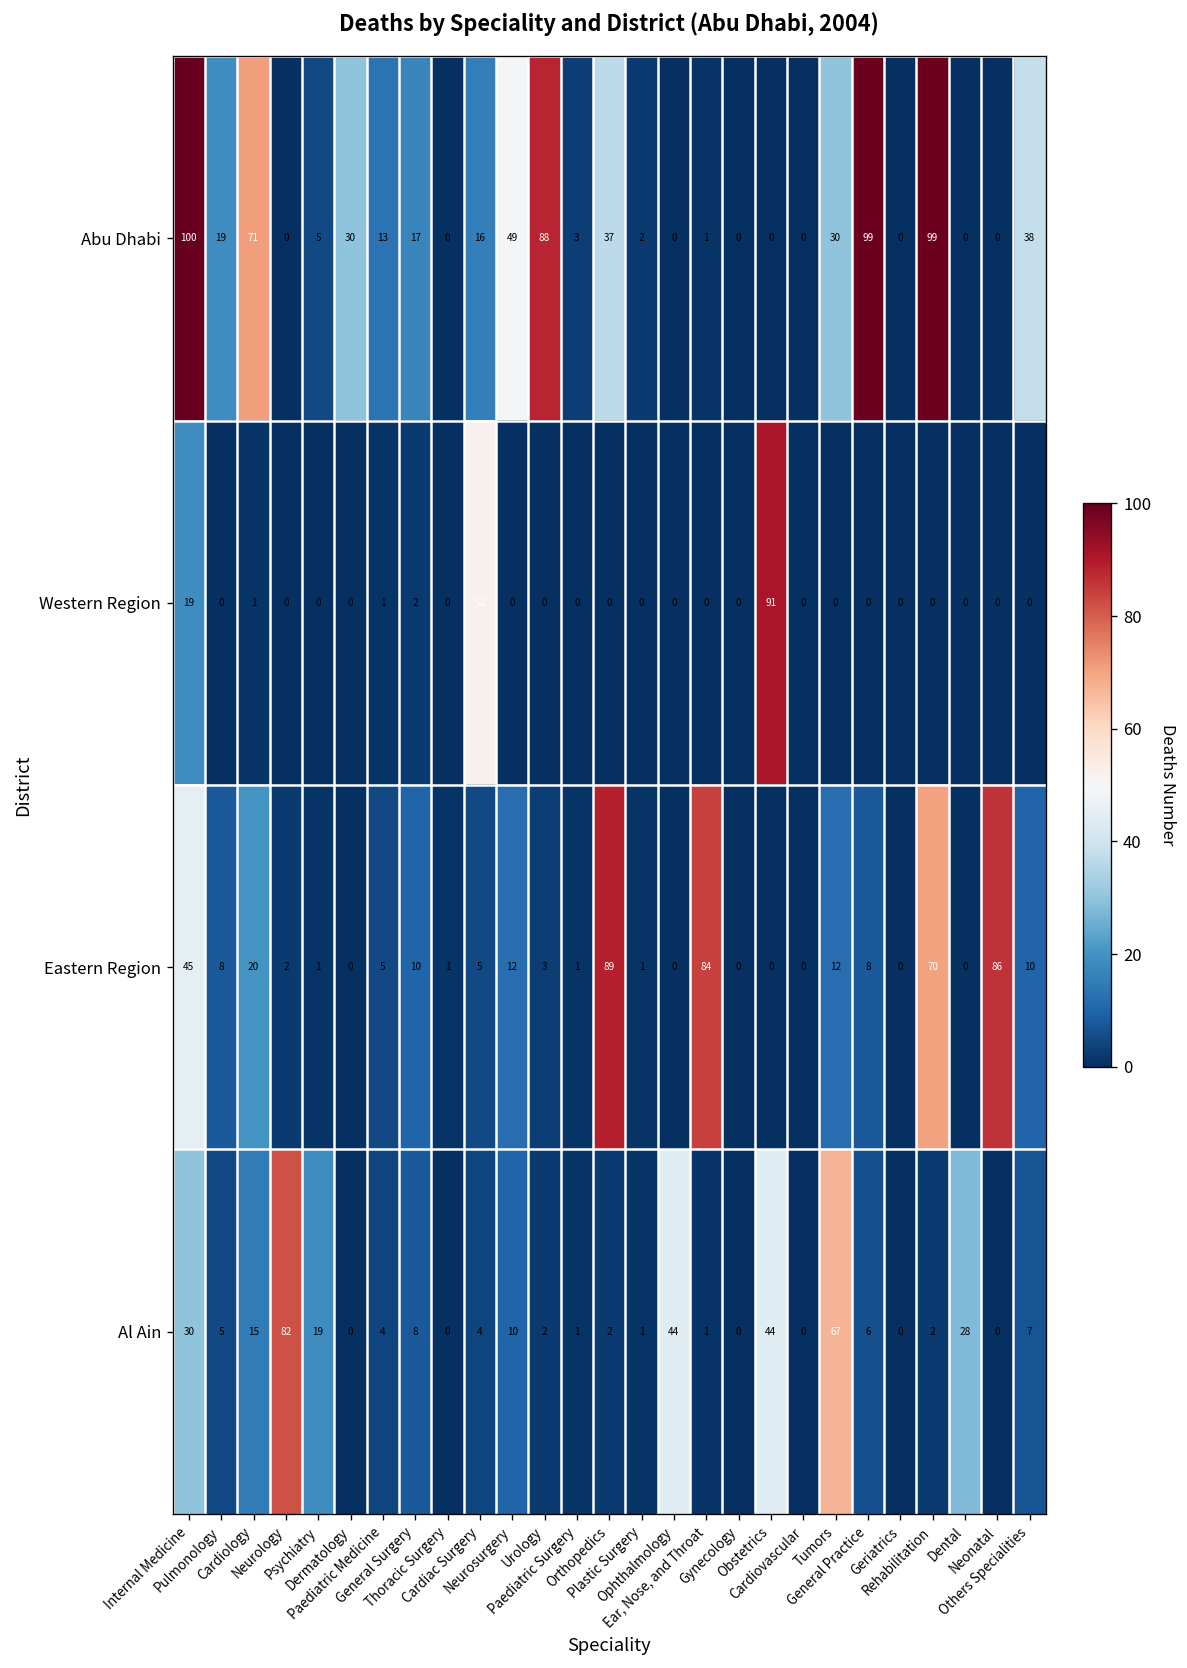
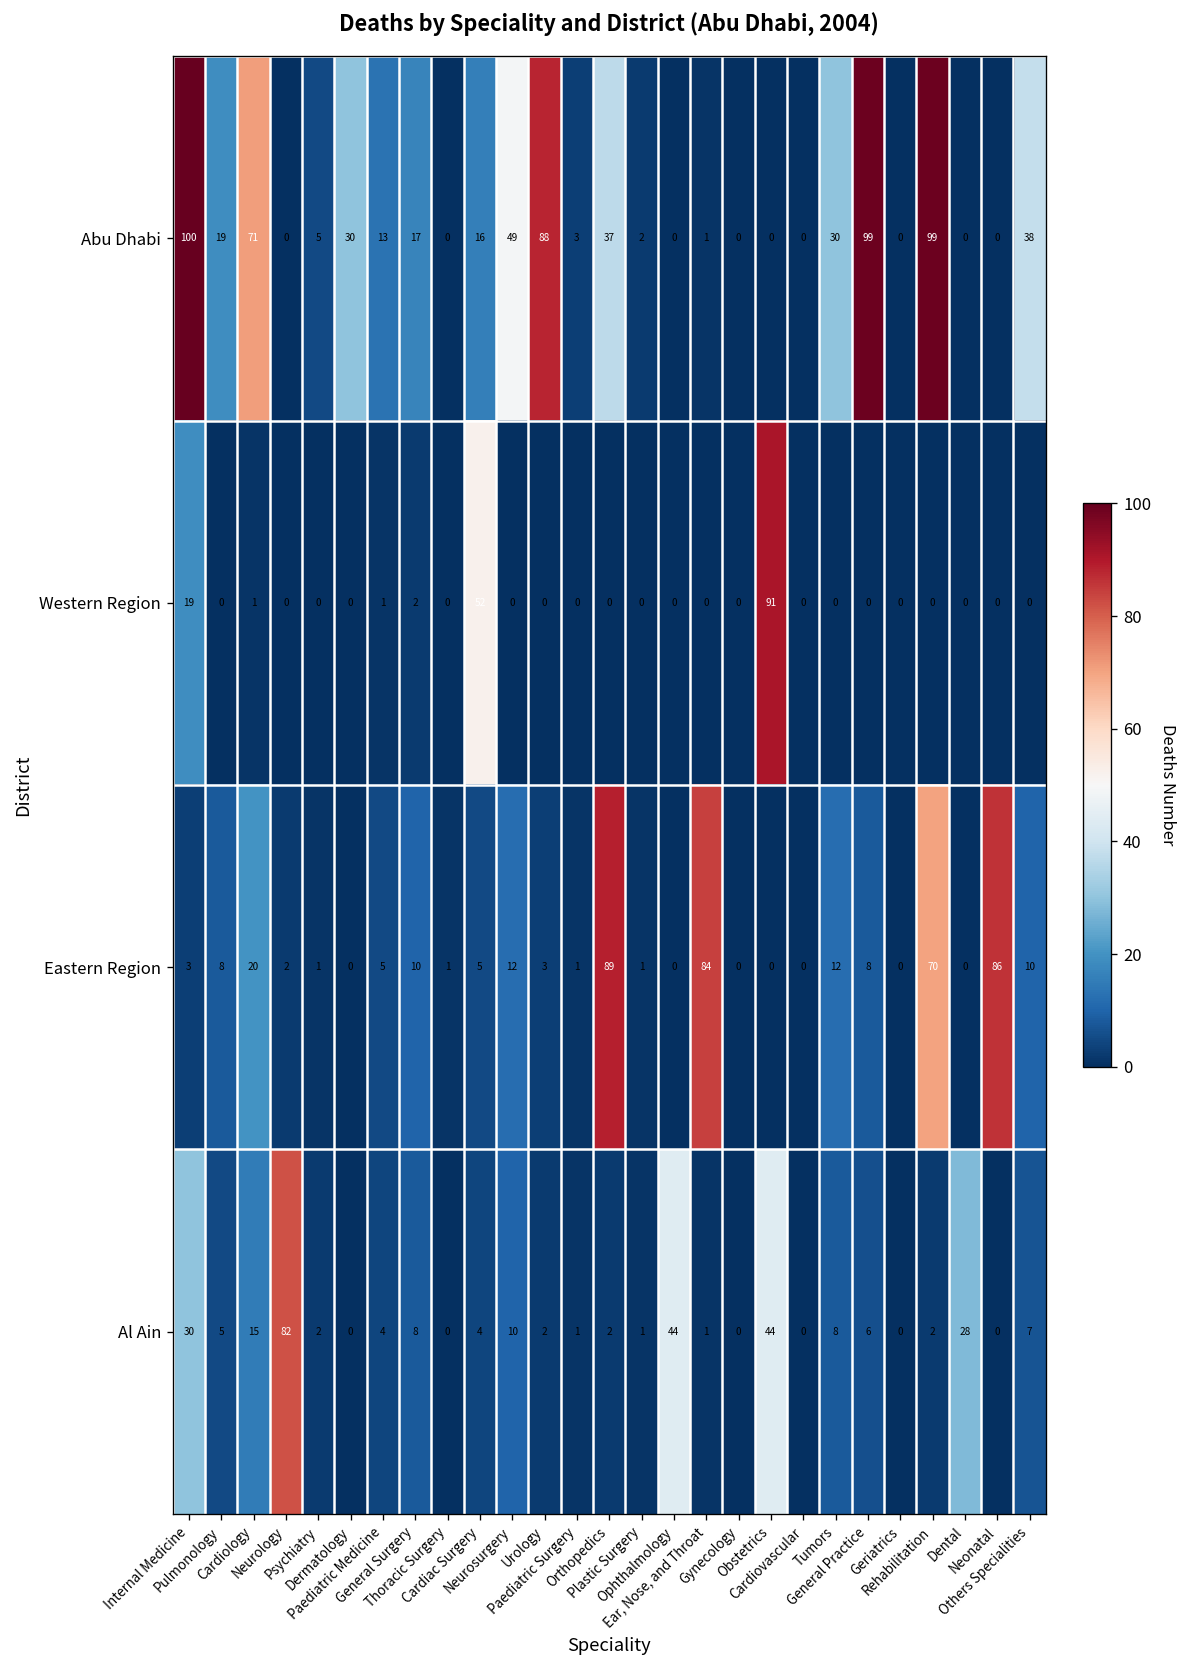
Eastern Region, Internal Medicine: 45 -> 3
Al Ain, Psychiatry: 19 -> 2
Al Ain, Tumors: 67 -> 8
